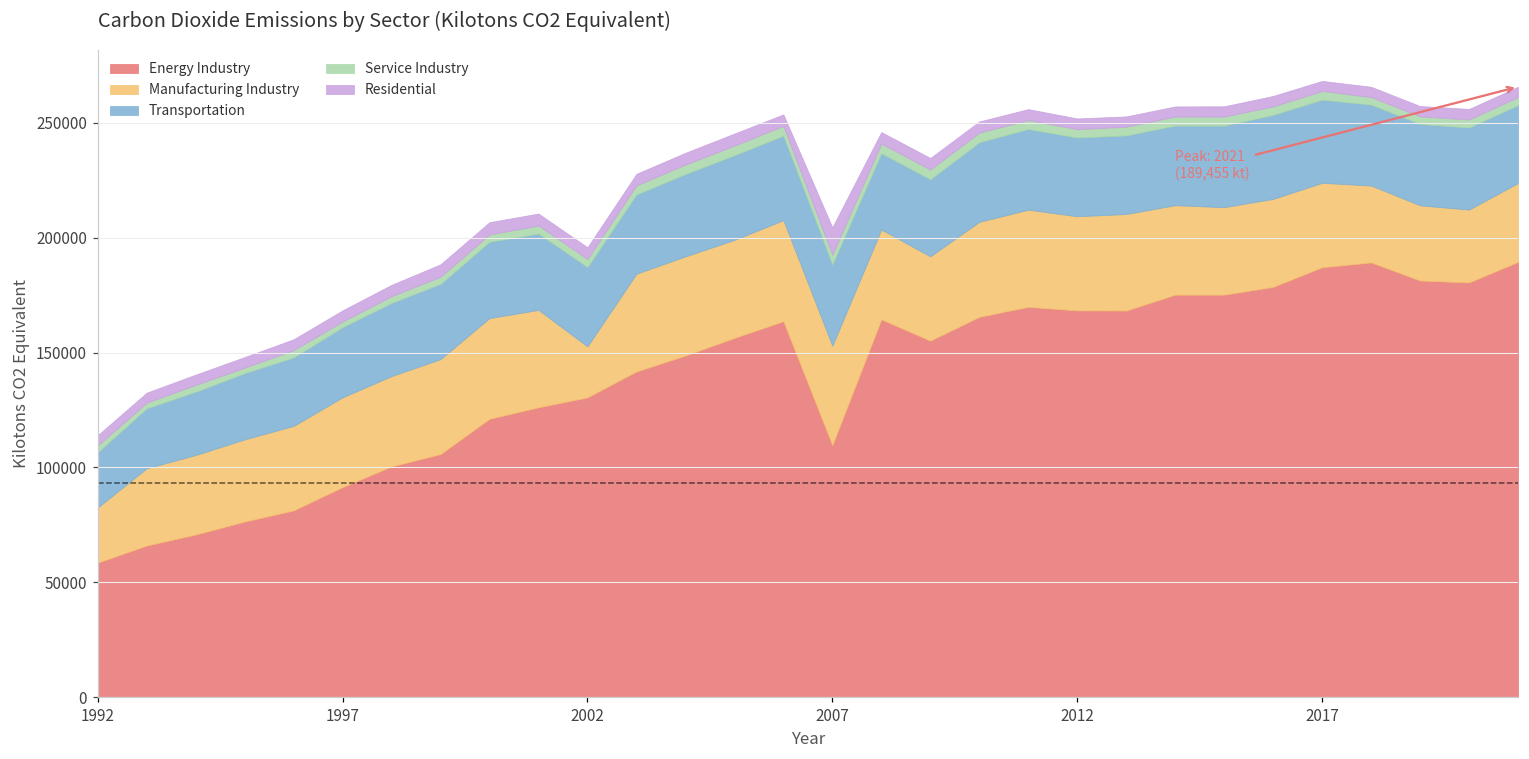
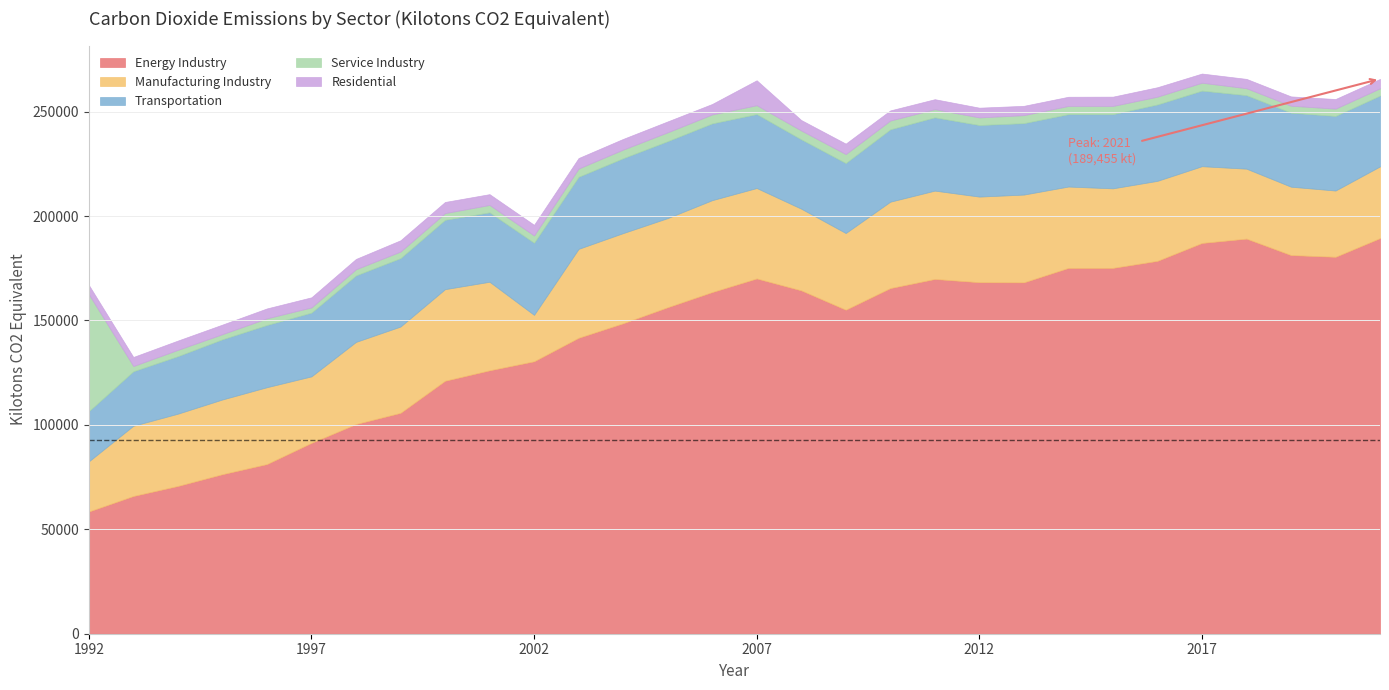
Service Industry, 1992: 3000 -> 56000
Manufacturing Industry, 1997: 39000 -> 32000
Energy Industry, 2007: 110000 -> 170000
